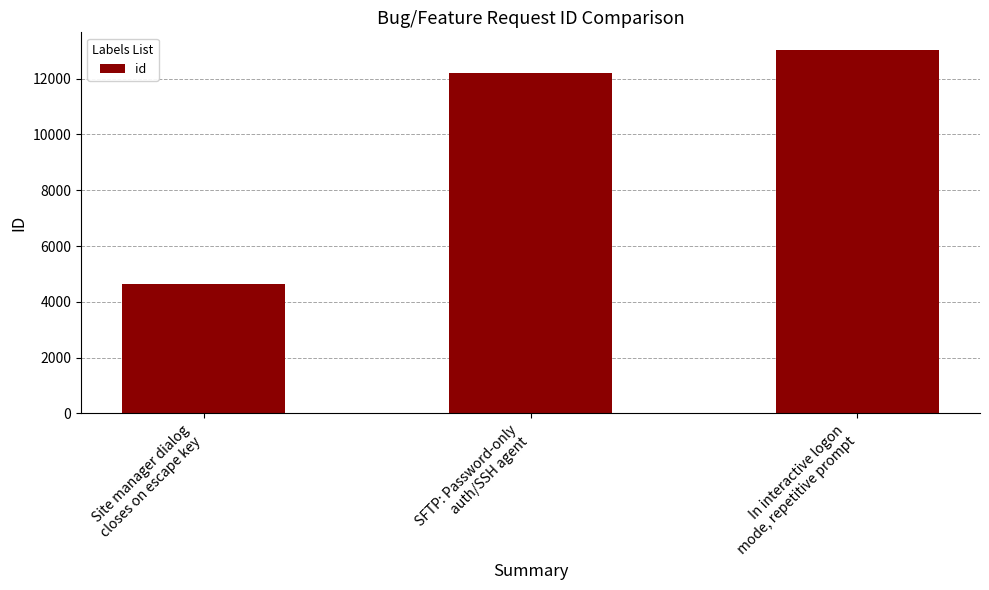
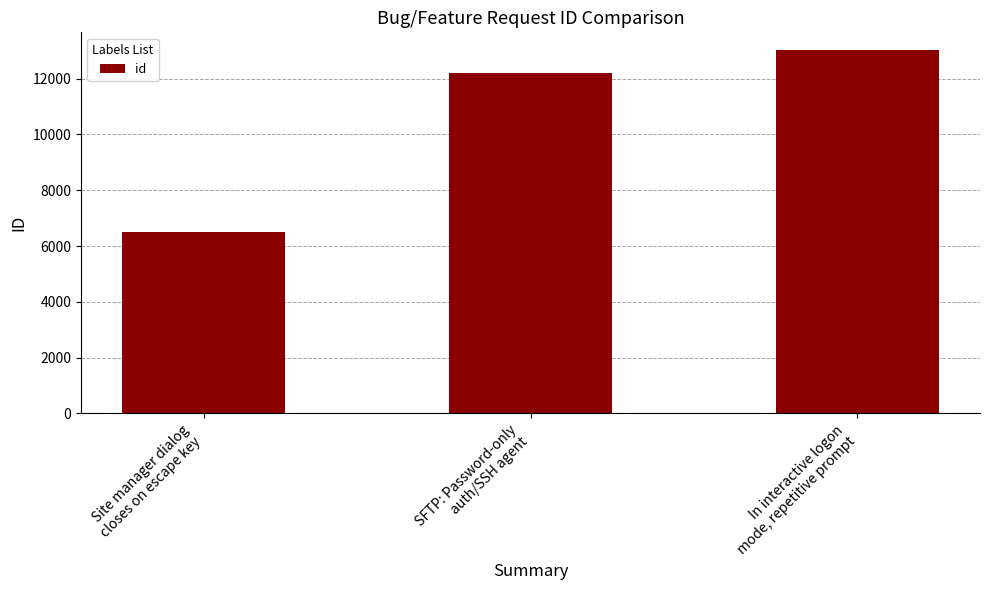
Site manager dialog closes on escape key: 4600 -> 6500
